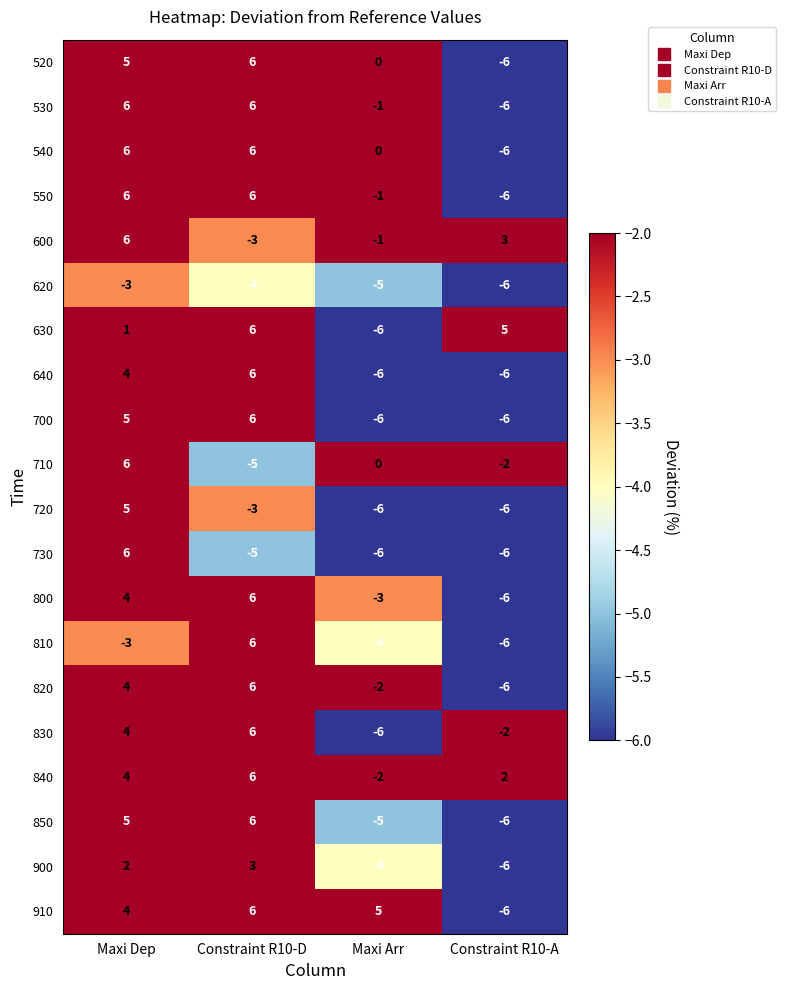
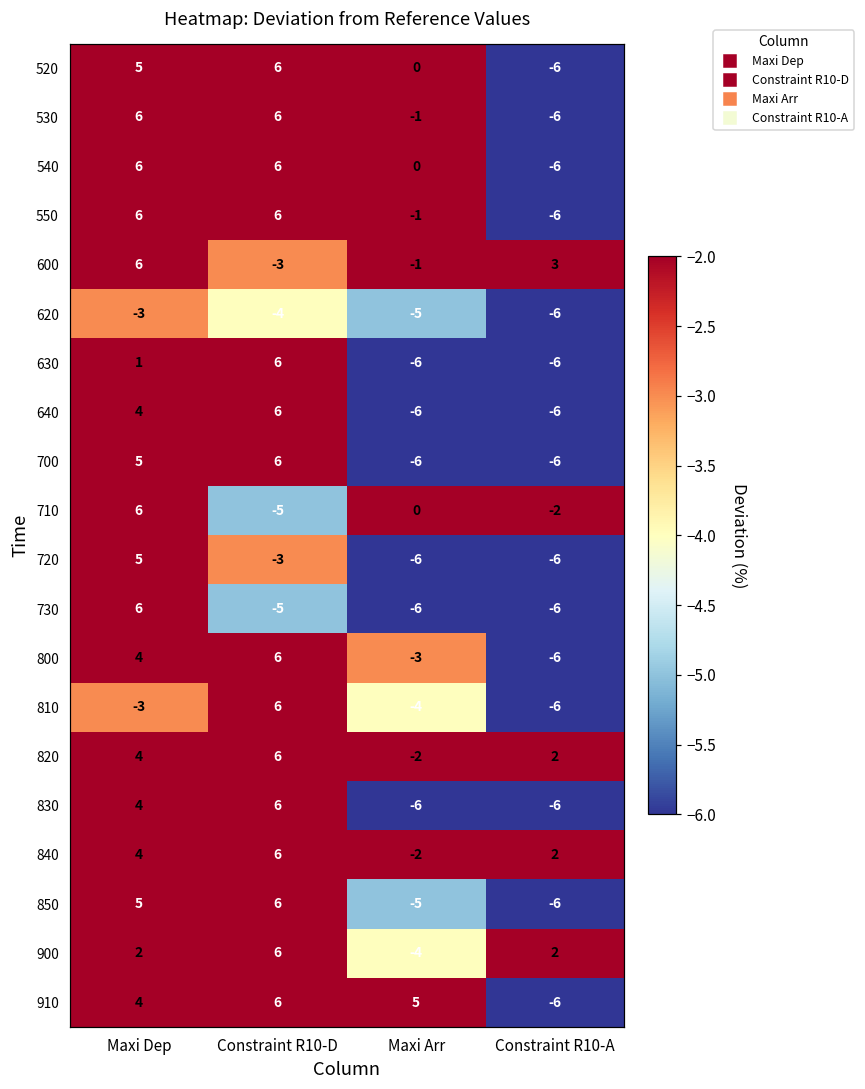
630, Constraint R10-A: 5 -> -6
820, Constraint R10-A: -6 -> 2
830, Constraint R10-A: -2 -> -6
900, Constraint R10-D: 3 -> 6
900, Constraint R10-A: -6 -> 2
